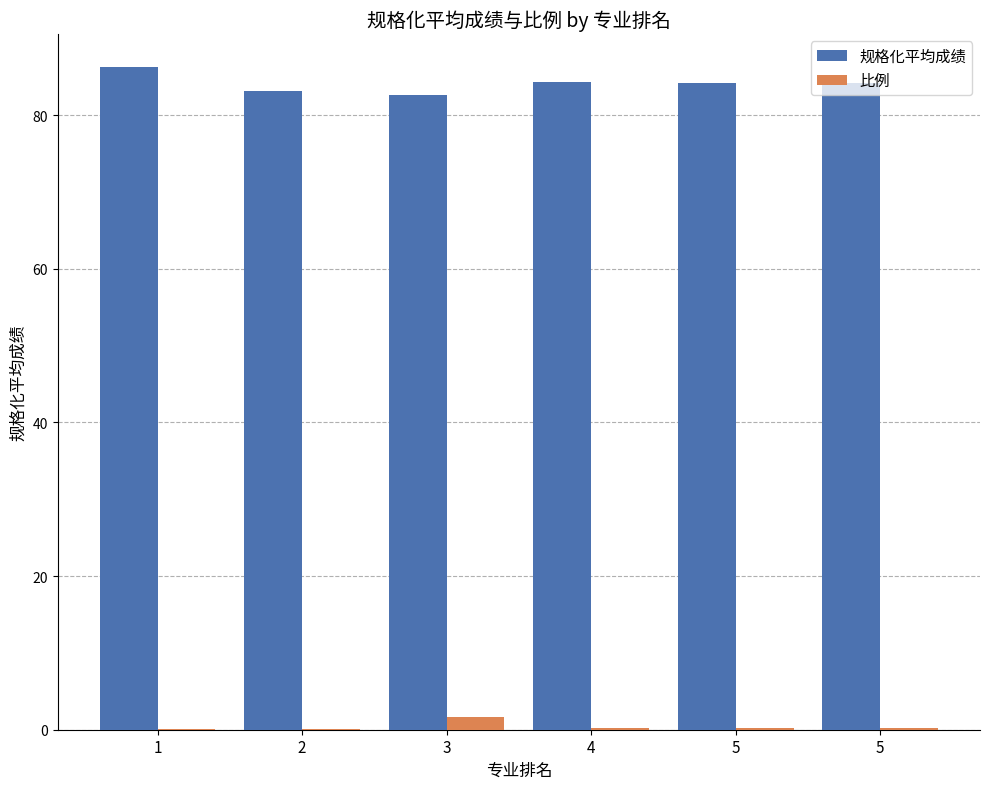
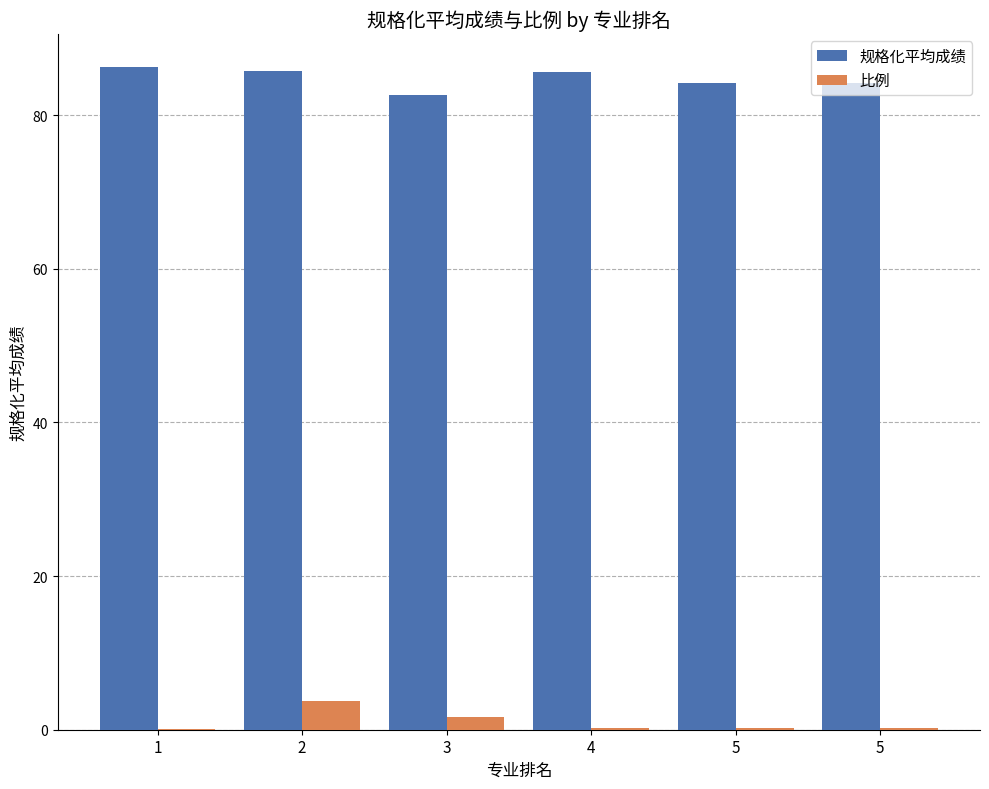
规格化平均成绩, 2: 83 -> 86
比例, 2: 0 -> 4
规格化平均成绩, 4: 84 -> 86
